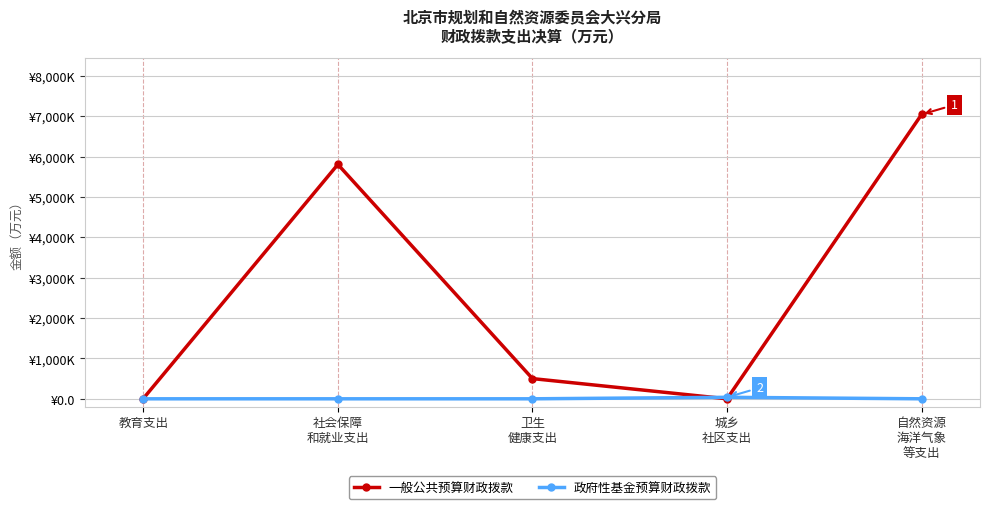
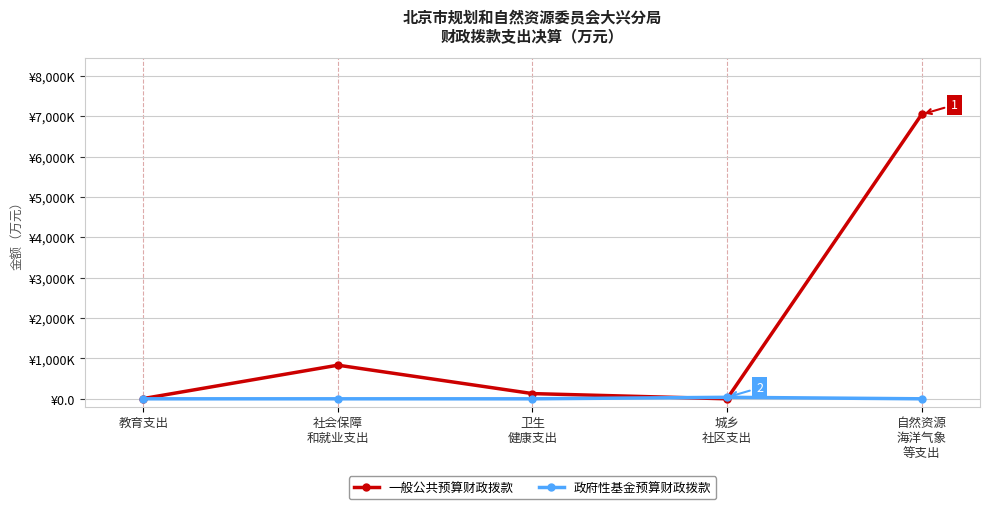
一般公共预算财政拨款, 社会保障 和就业支出: ¥5,800,000 -> ¥800,000
一般公共预算财政拨款, 卫生 健康支出: ¥500,000 -> ¥100,000
